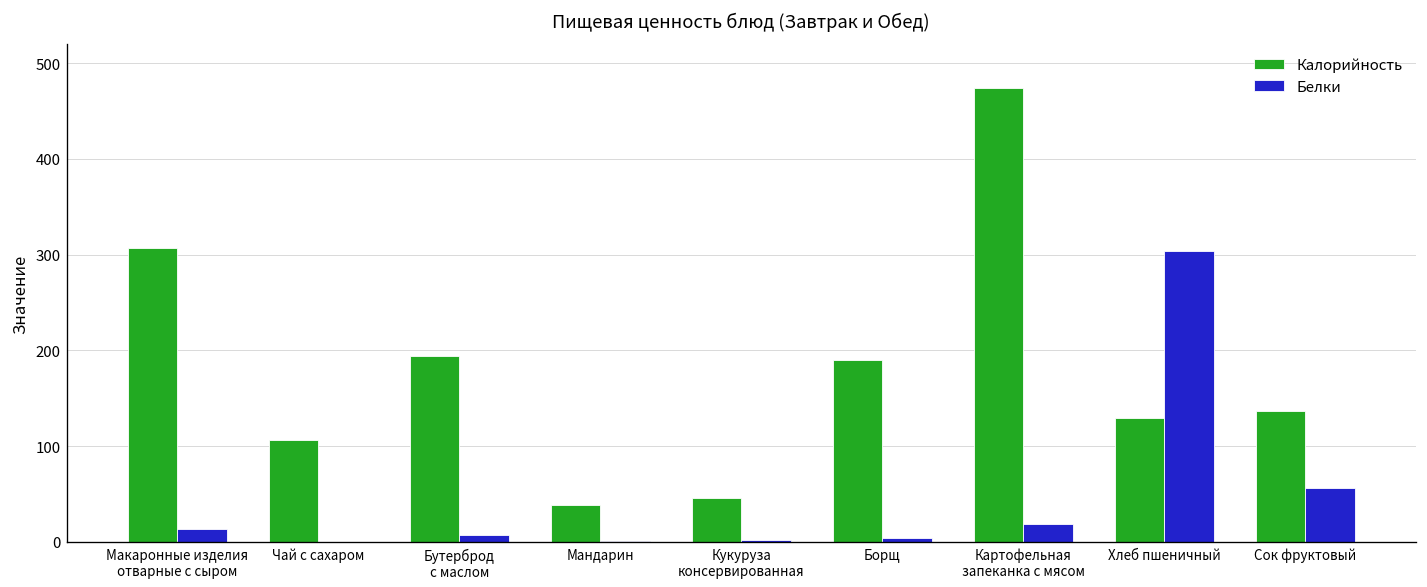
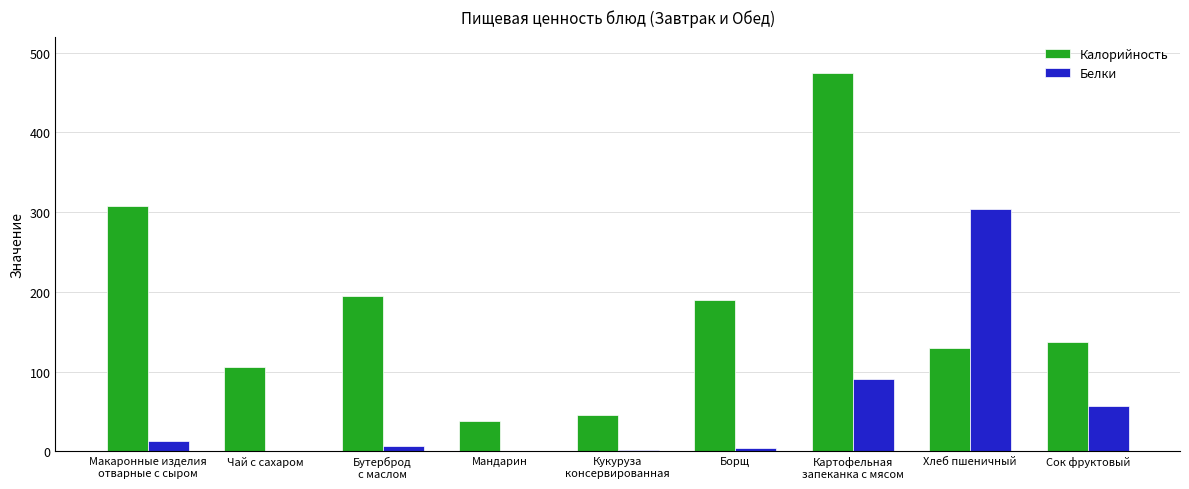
Белки, Картофельная запеканка с мясом: 20 -> 90
